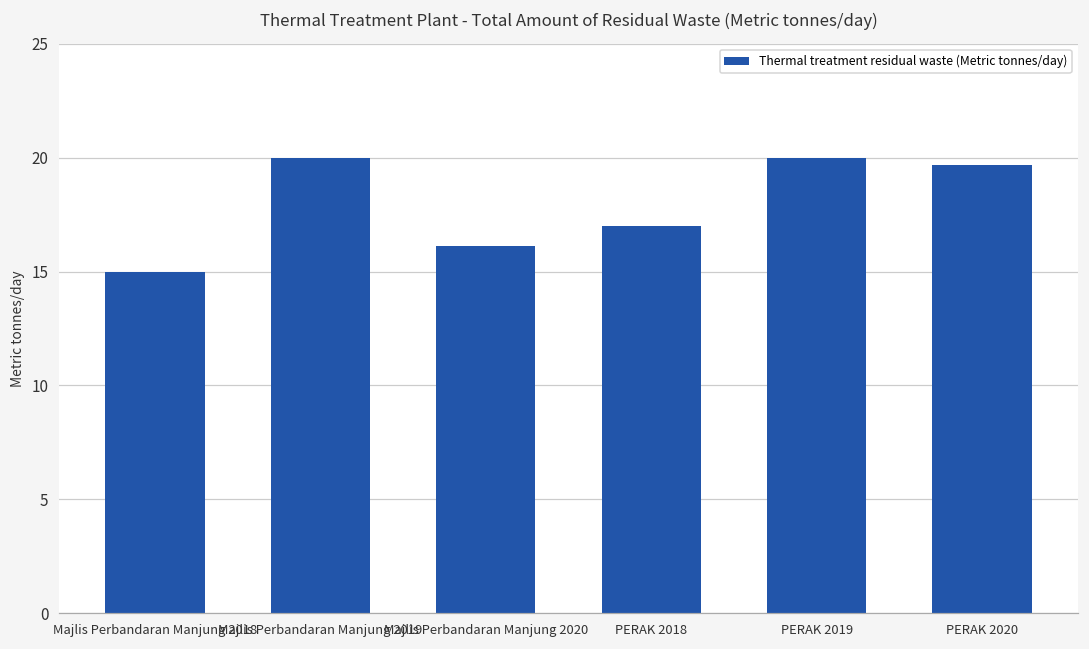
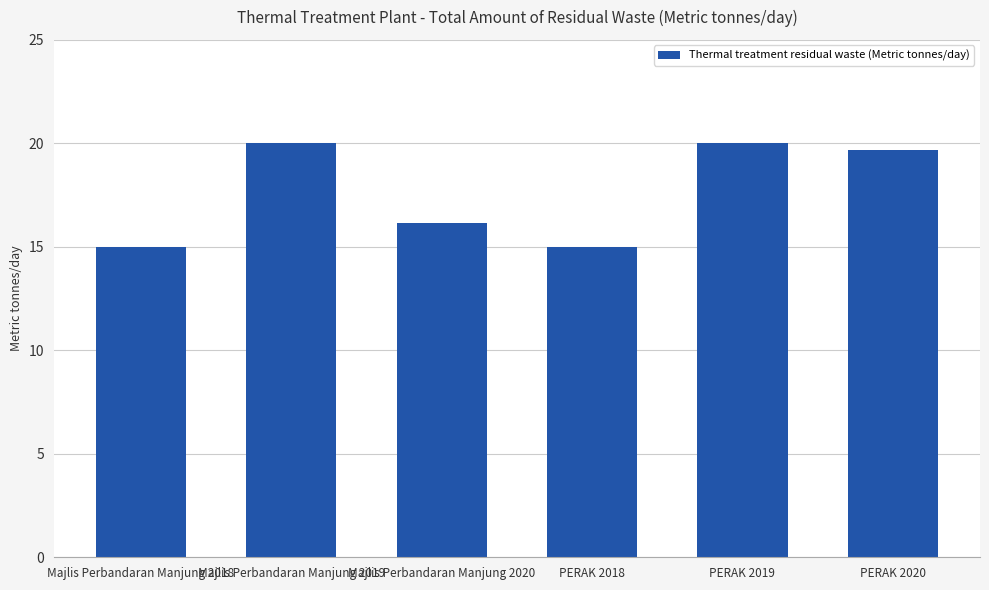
PERAK 2018: 17 -> 15
